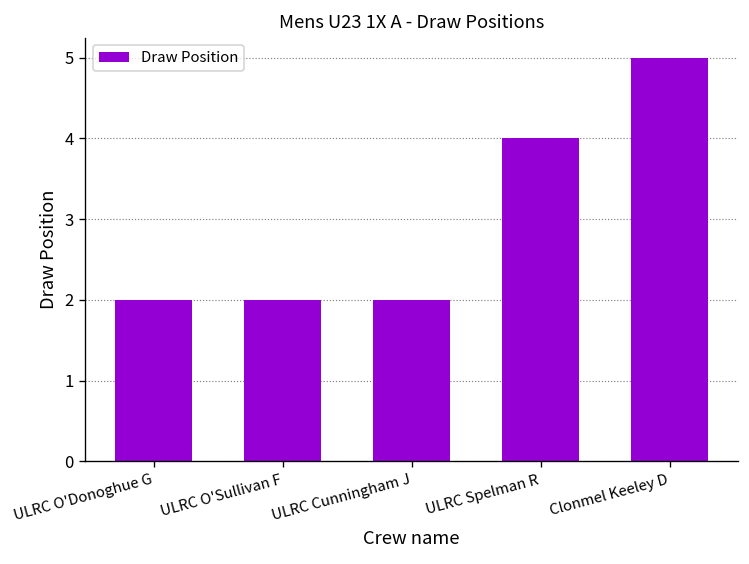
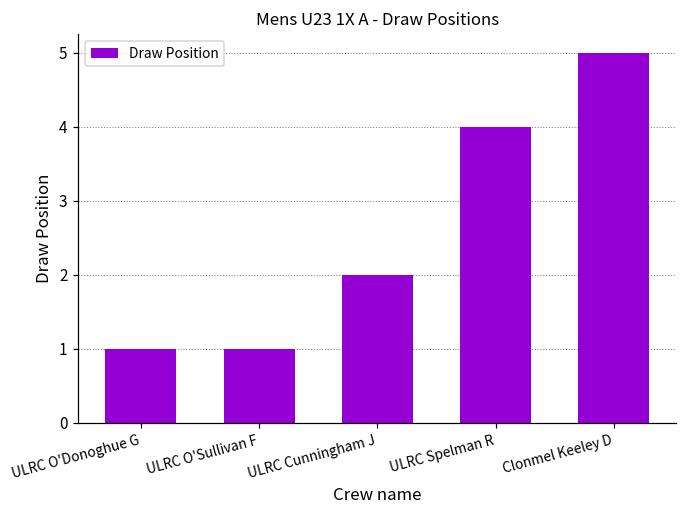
ULRC O'Donoghue G: 2 -> 1
ULRC O'Sullivan F: 2 -> 1
